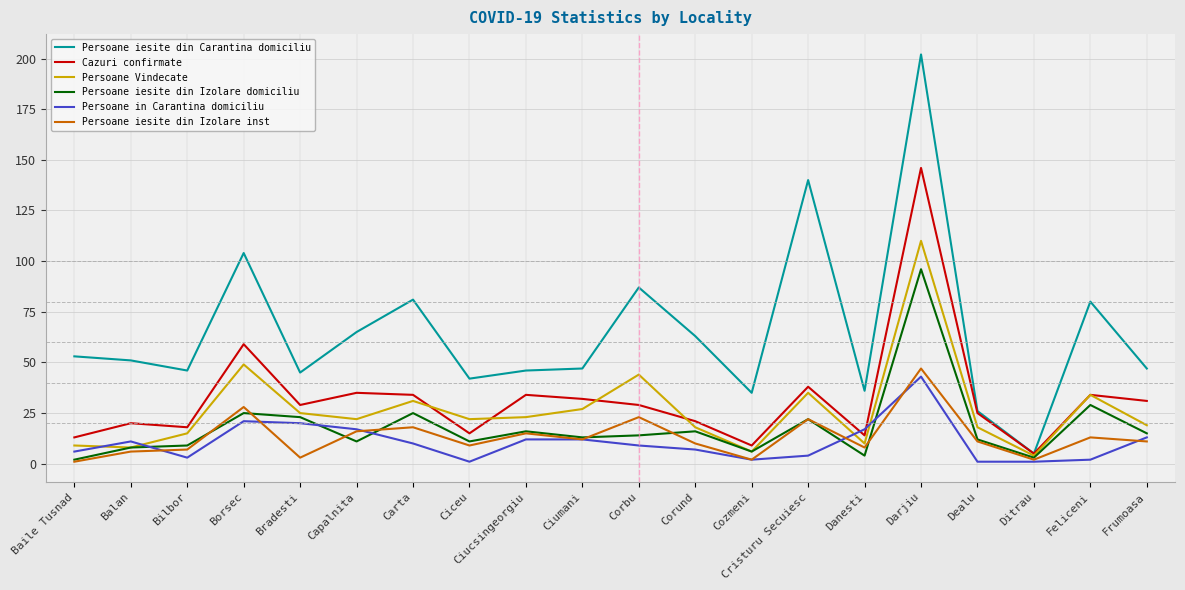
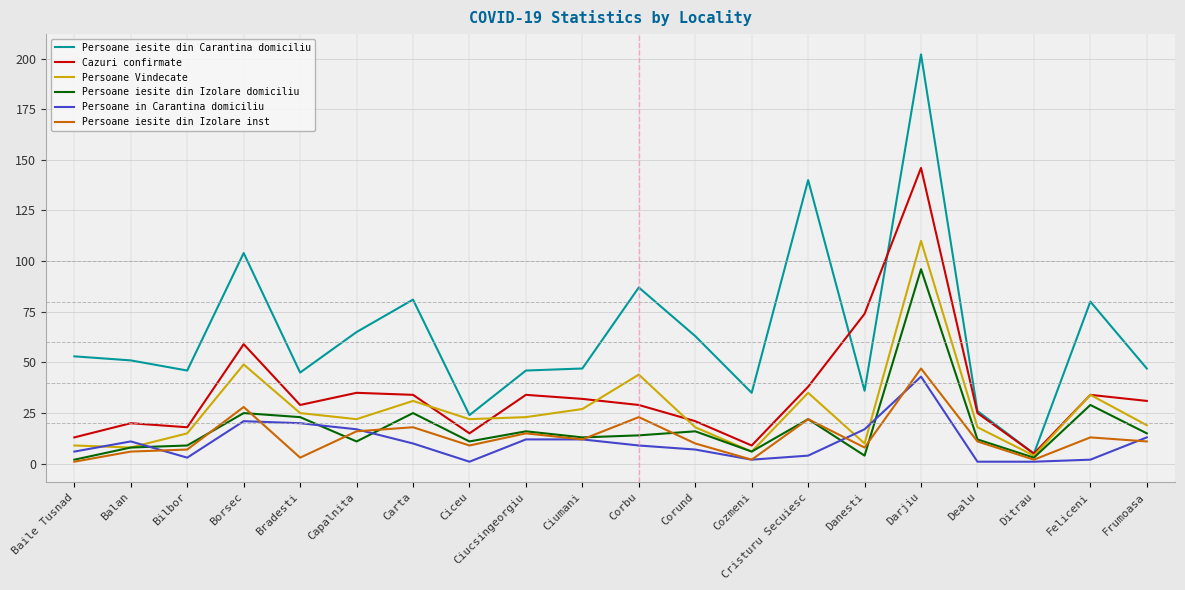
Persoane iesite din Carantina domiciliu, Ciceu: 42 -> 24
Cazuri confirmate, Danesti: 14 -> 74
